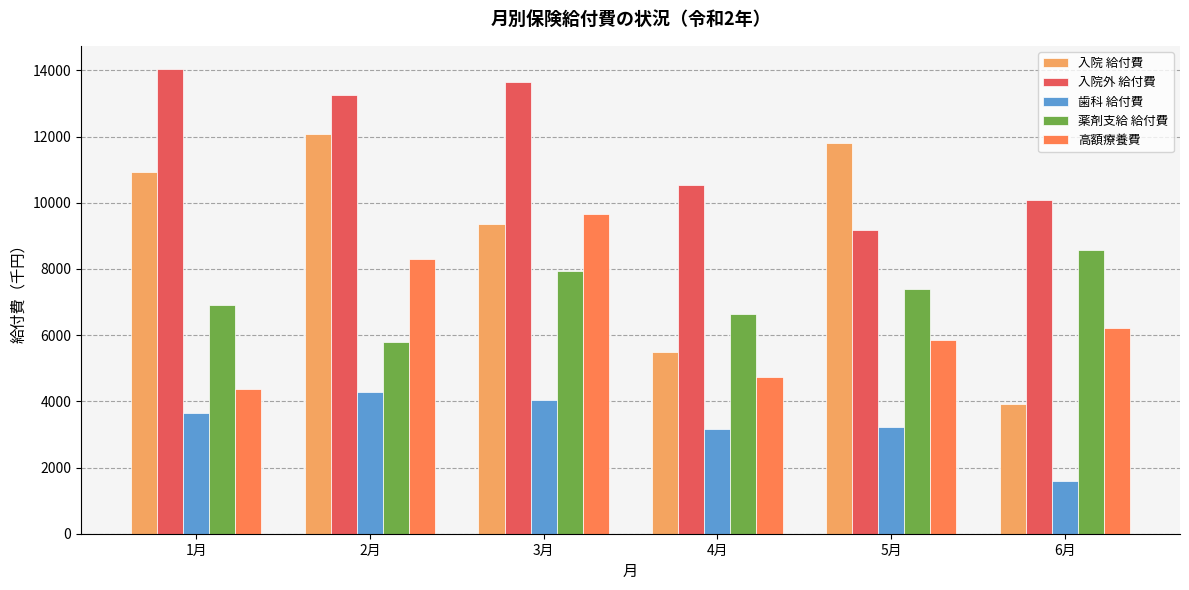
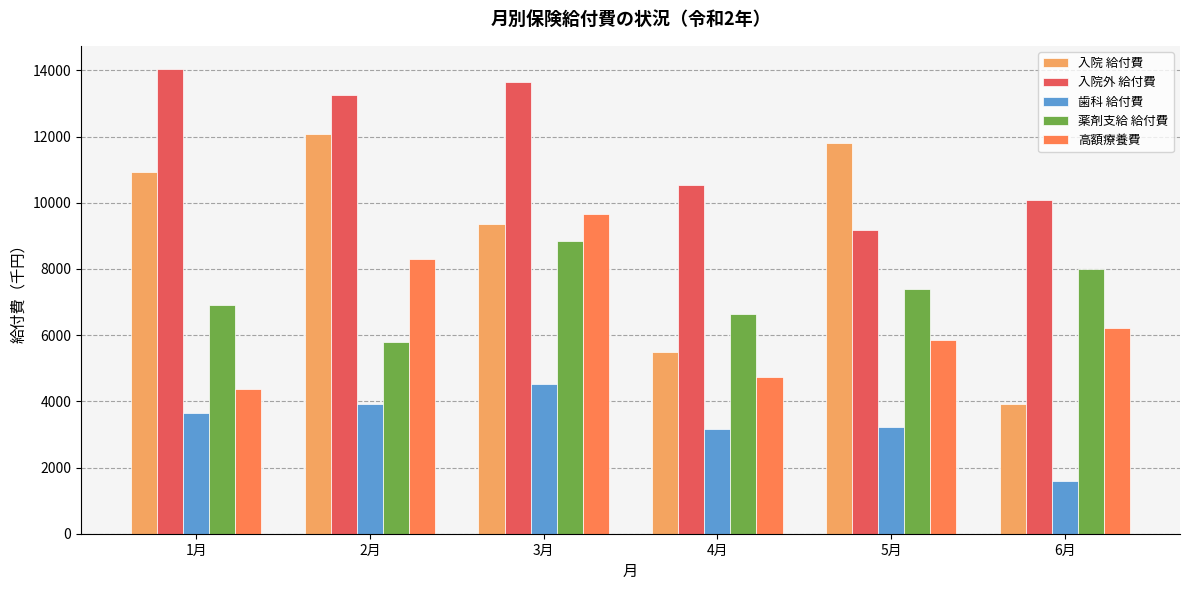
歯科 給付費, 2月: 4300 -> 3900
歯科 給付費, 3月: 4000 -> 4500
薬剤支給 給付費, 3月: 7900 -> 8800
薬剤支給 給付費, 6月: 8600 -> 8000
